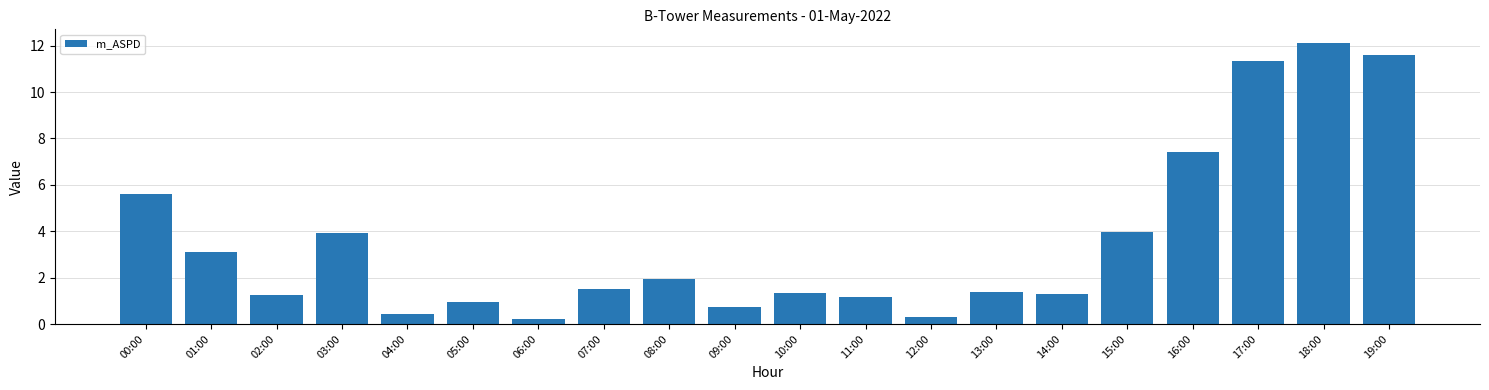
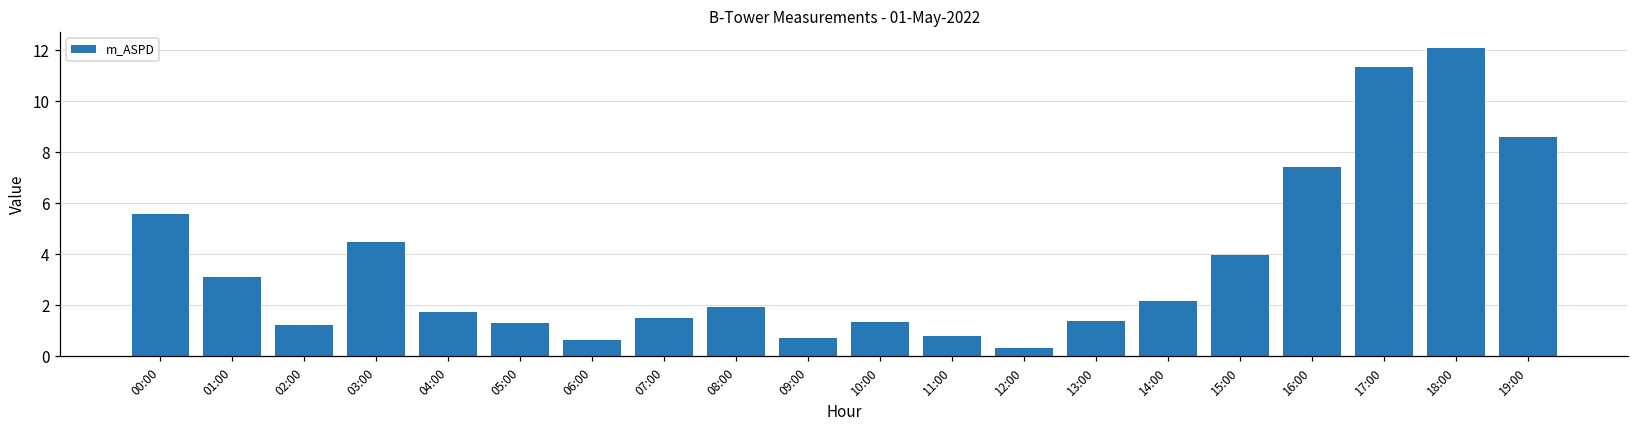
03:00: 3.9 -> 4.5
04:00: 0.4 -> 1.7
05:00: 0.9 -> 1.3
06:00: 0.2 -> 0.6
11:00: 1.2 -> 0.8
14:00: 1.3 -> 2.2
19:00: 11.6 -> 8.6
